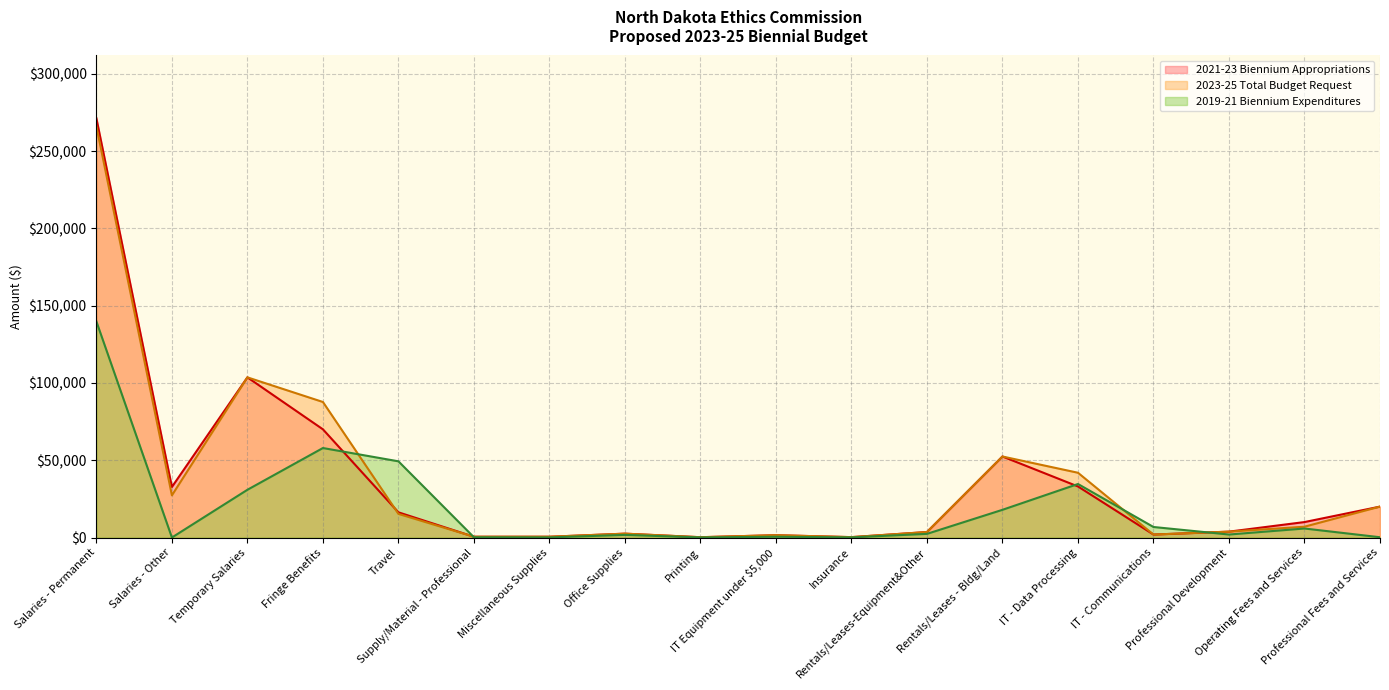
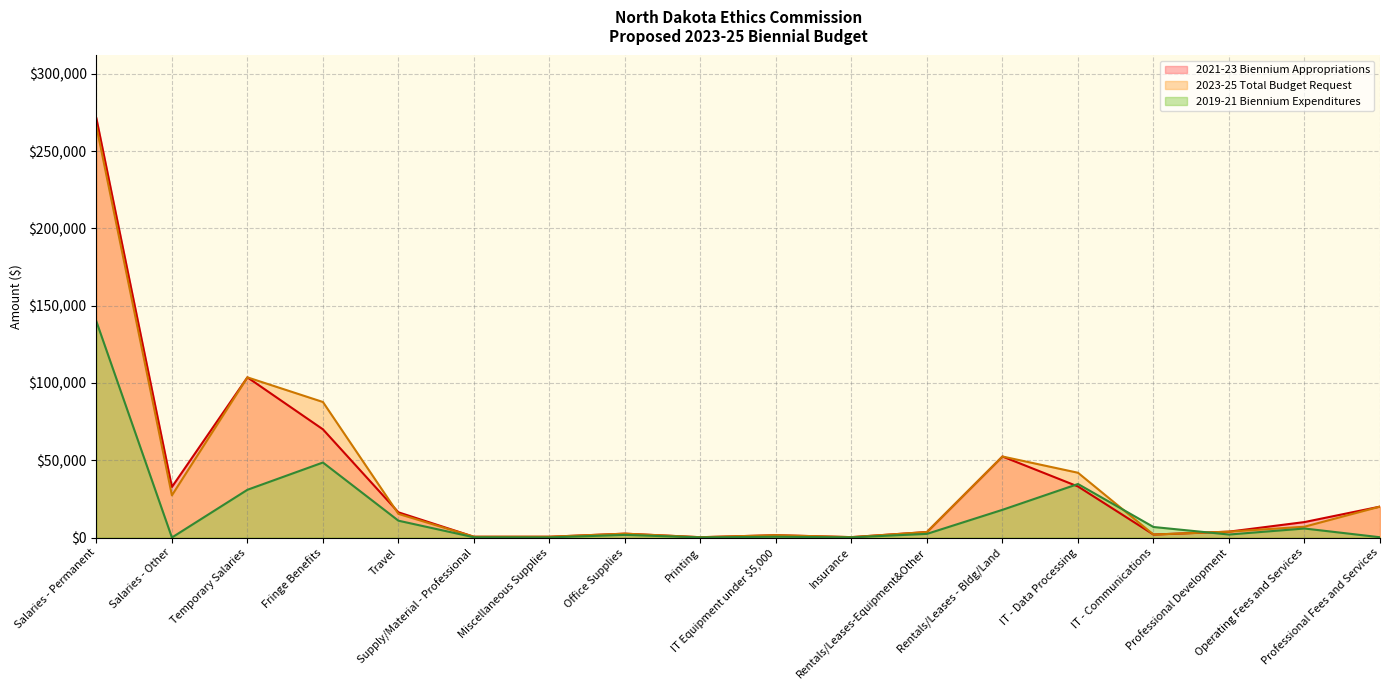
2019-21 Biennium Expenditures, Fringe Benefits: $58,000 -> $49,000
2019-21 Biennium Expenditures, Travel: $49,000 -> $11,000
